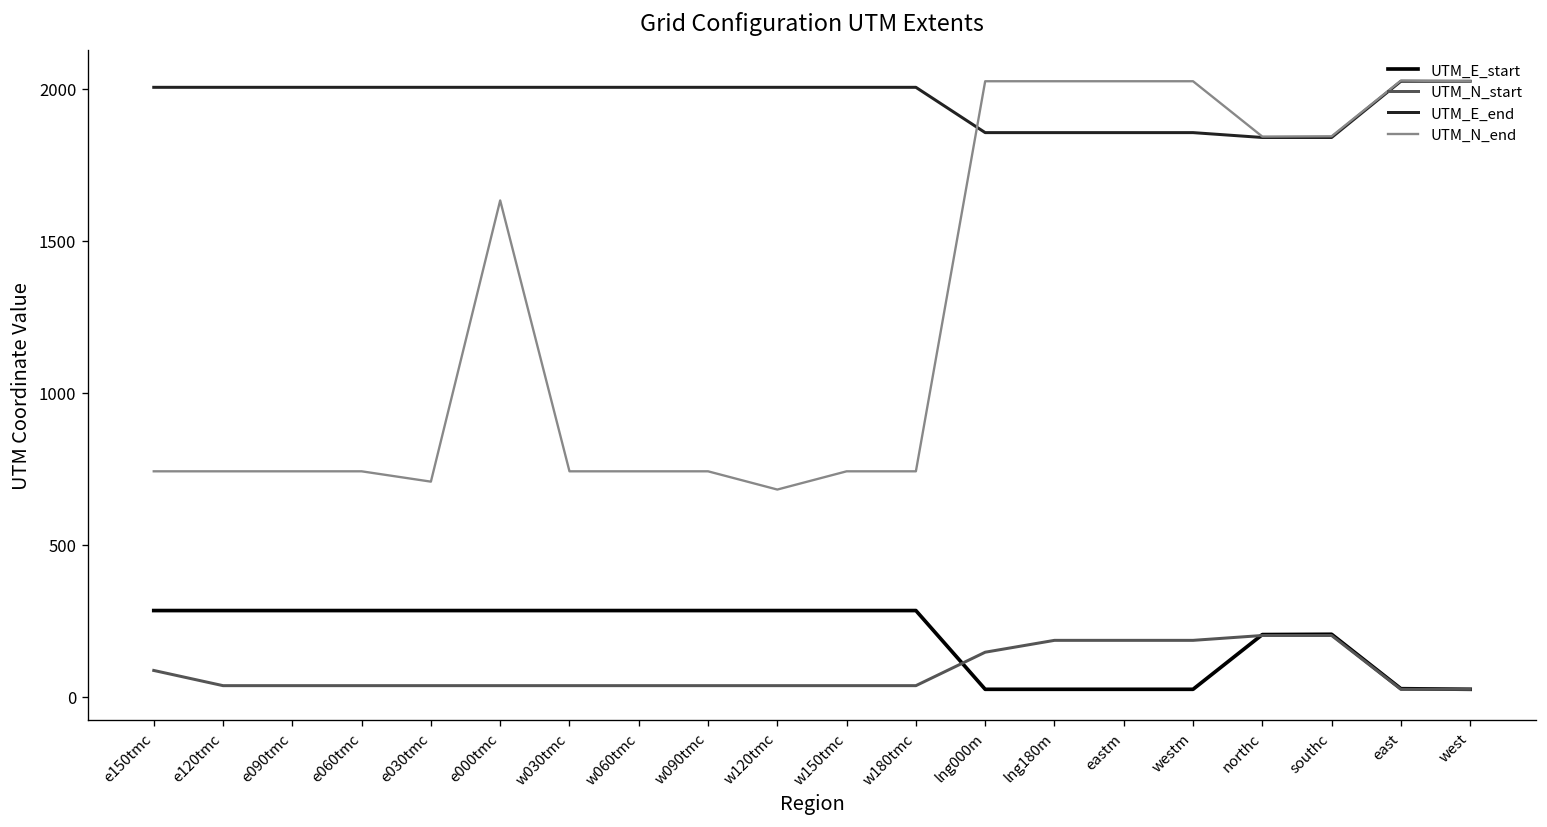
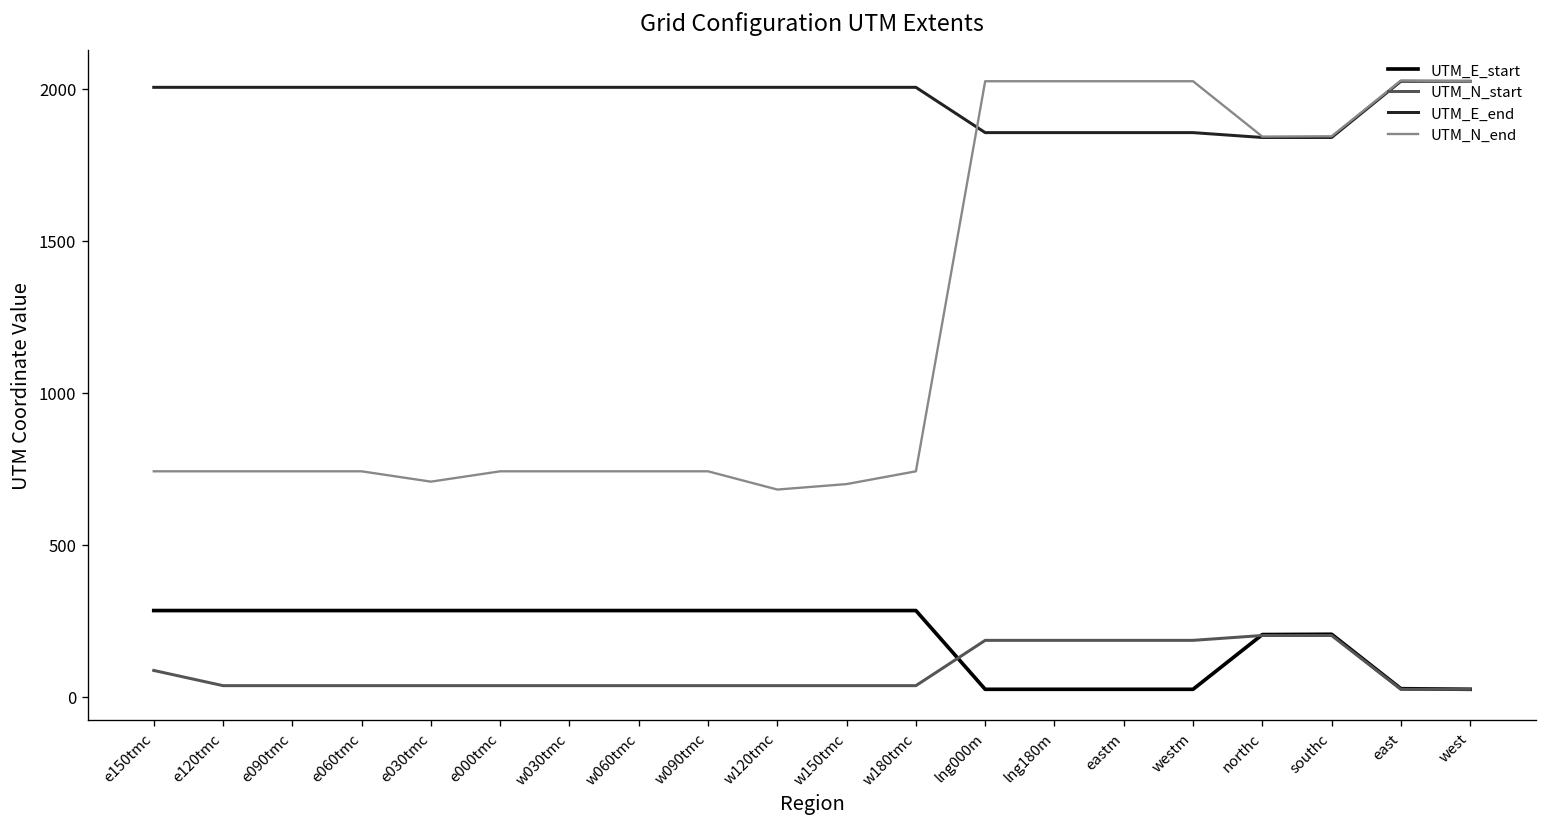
UTM_N_end, e000tmc: 1630 -> 740
UTM_N_end, w150tmc: 740 -> 700
UTM_N_start, lng000m: 150 -> 190
